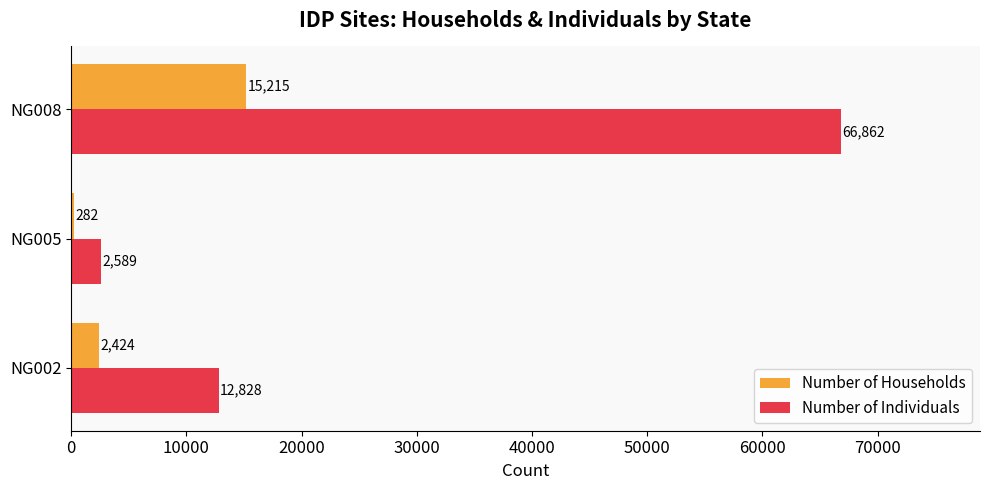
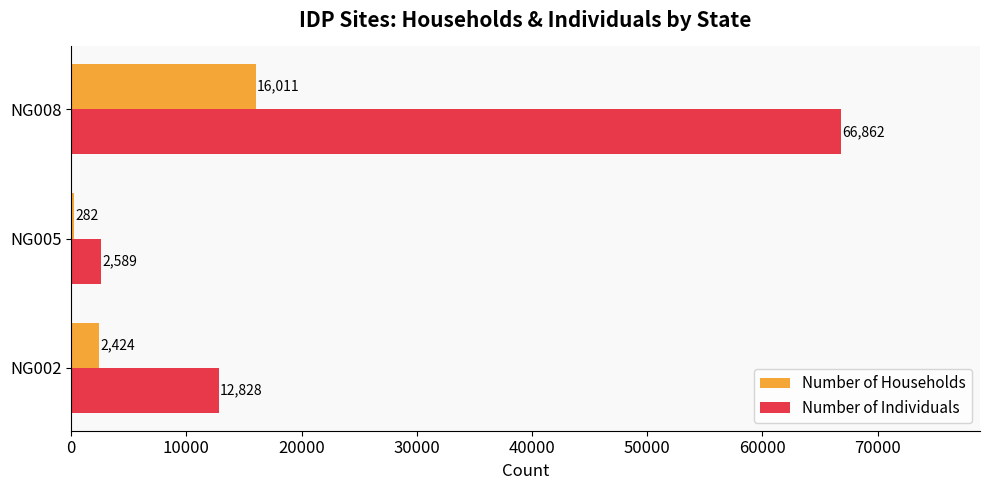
Number of Households, NG008: 15,215 -> 16,011
